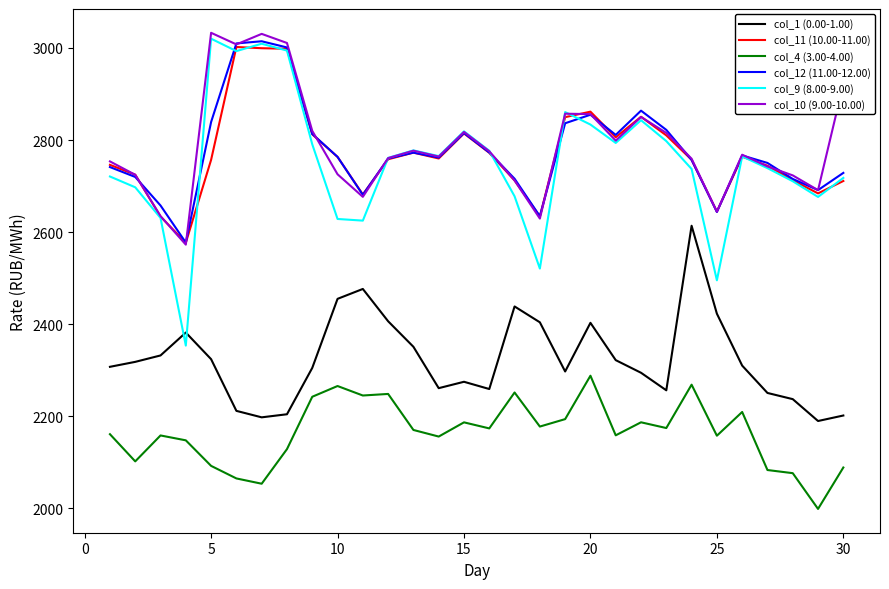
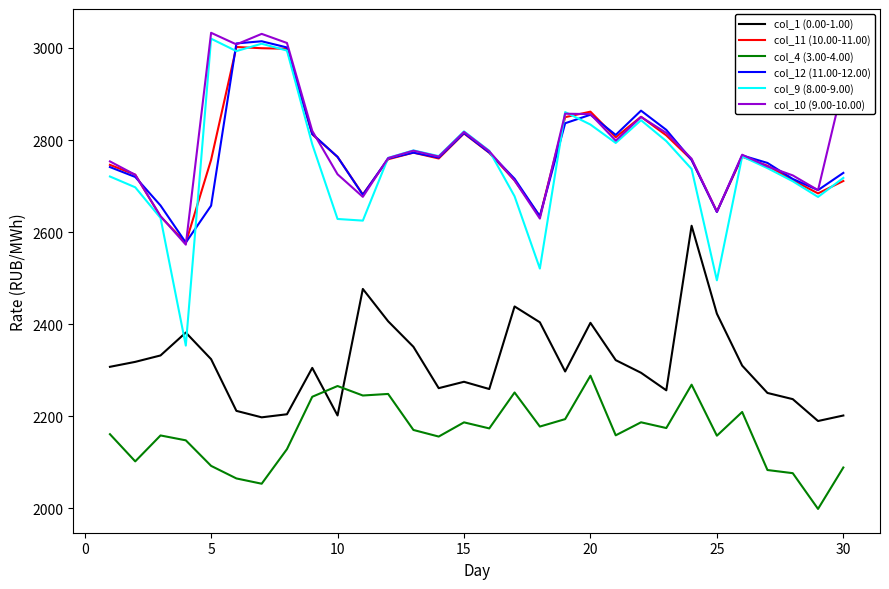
col_12 (11.00-12.00), 5: 2840 -> 2660
col_1 (0.00-1.00), 10: 2460 -> 2200
